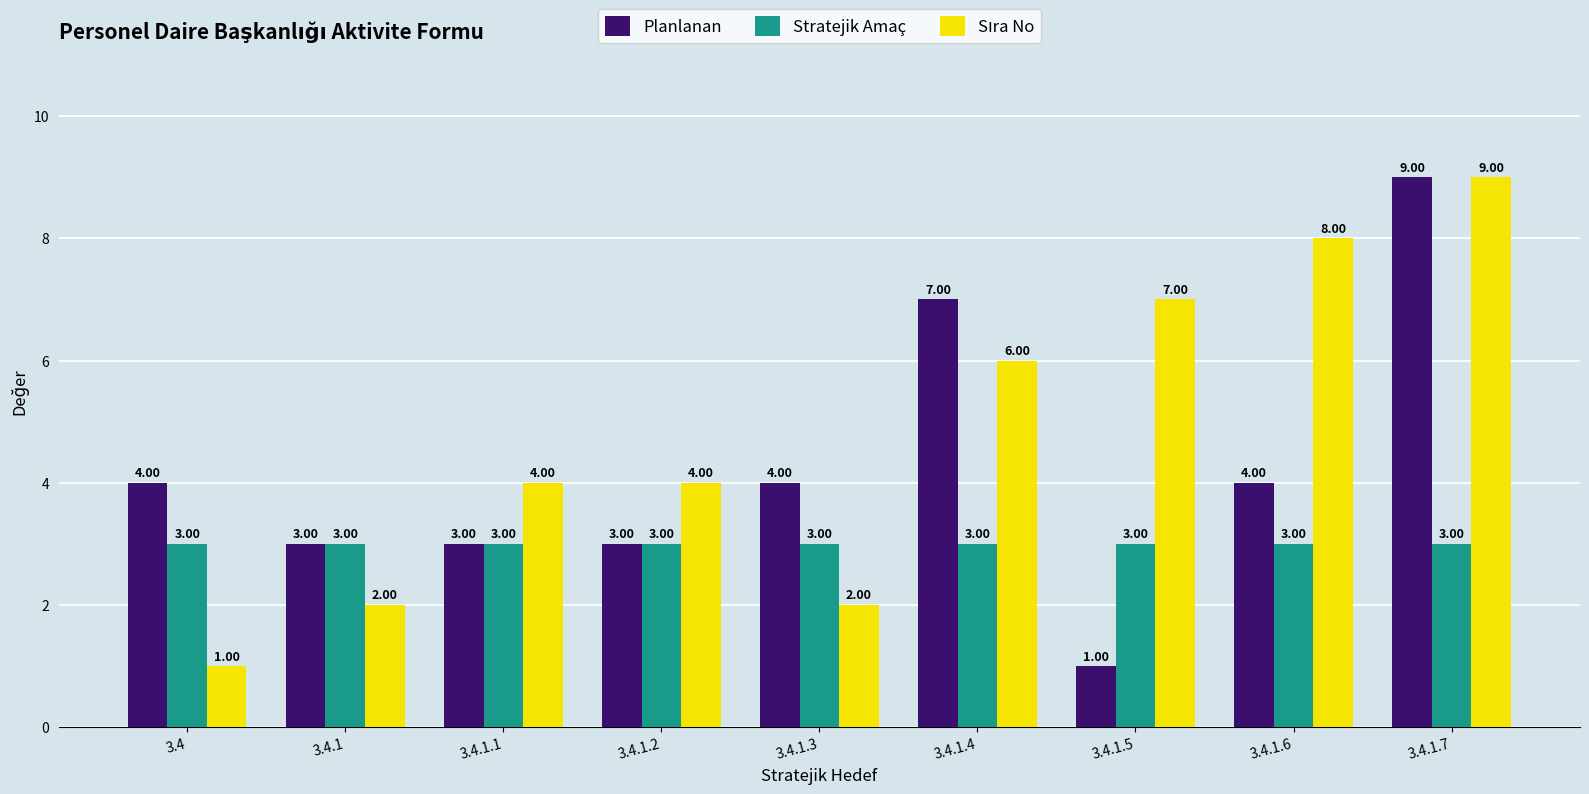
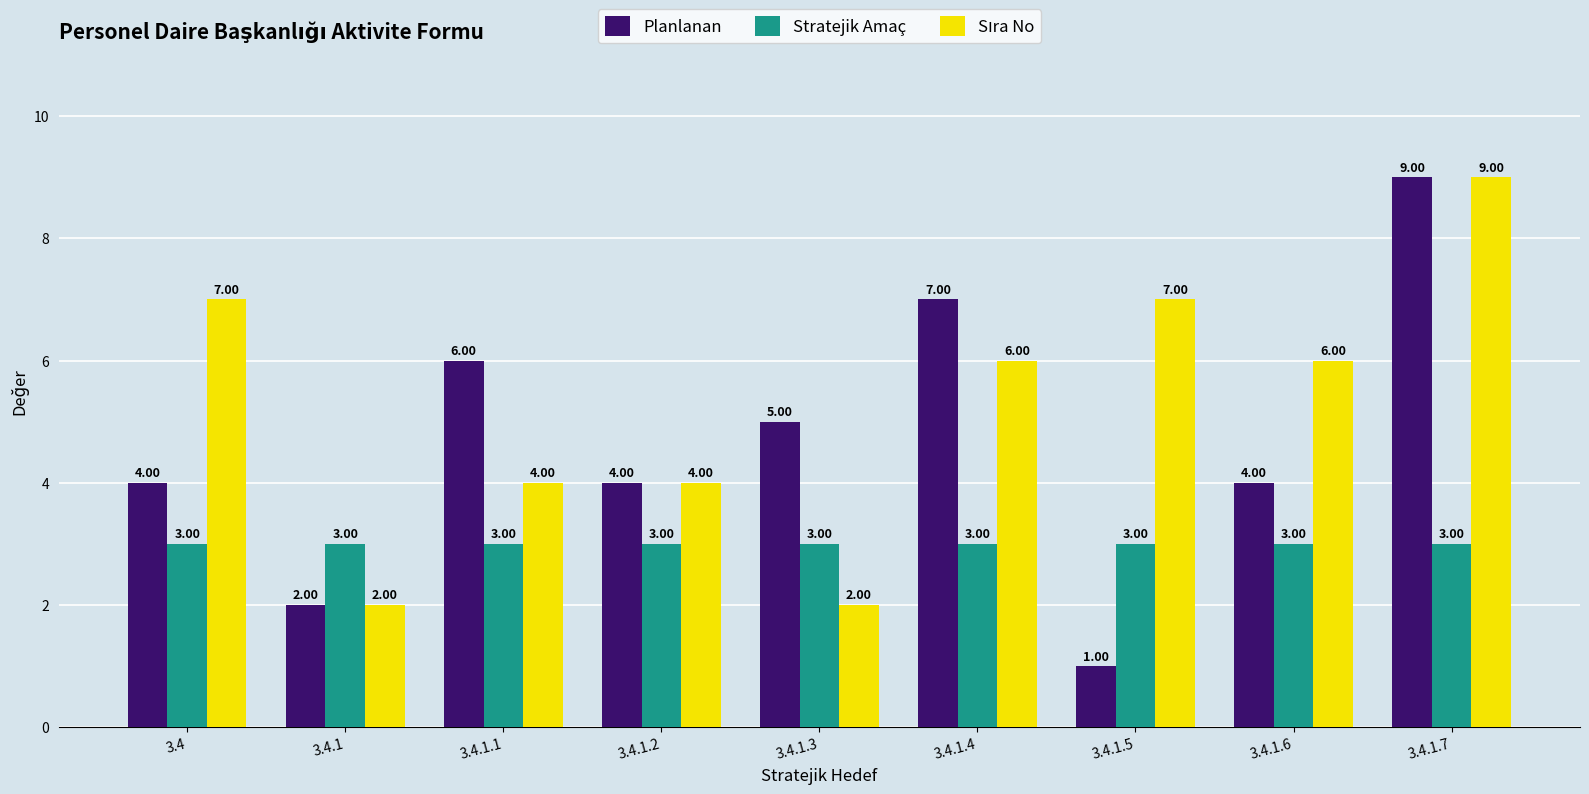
Sıra No, 3.4: 1.00 -> 7.00
Planlanan, 3.4.1: 3.00 -> 2.00
Planlanan, 3.4.1.1: 3.00 -> 6.00
Planlanan, 3.4.1.2: 3.00 -> 4.00
Planlanan, 3.4.1.3: 4.00 -> 5.00
Sıra No, 3.4.1.6: 8.00 -> 6.00
